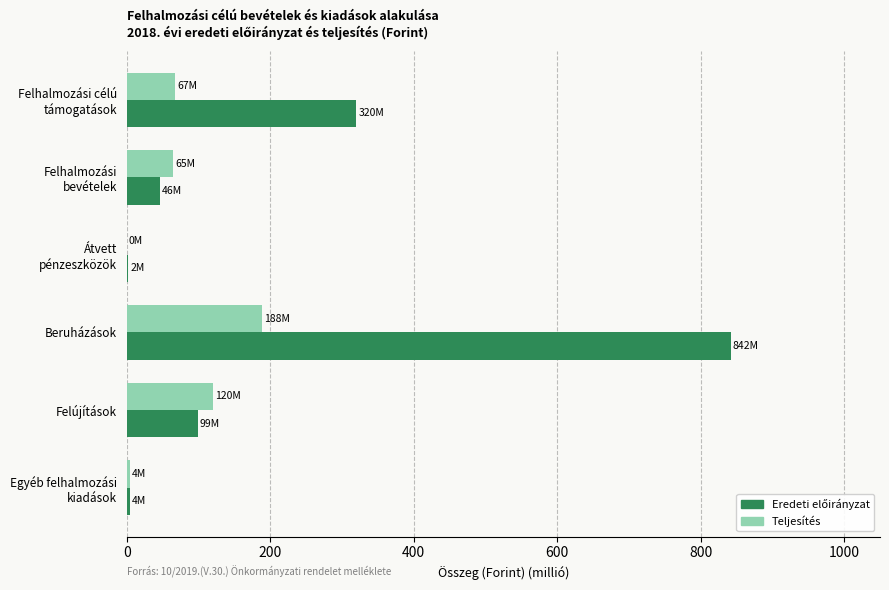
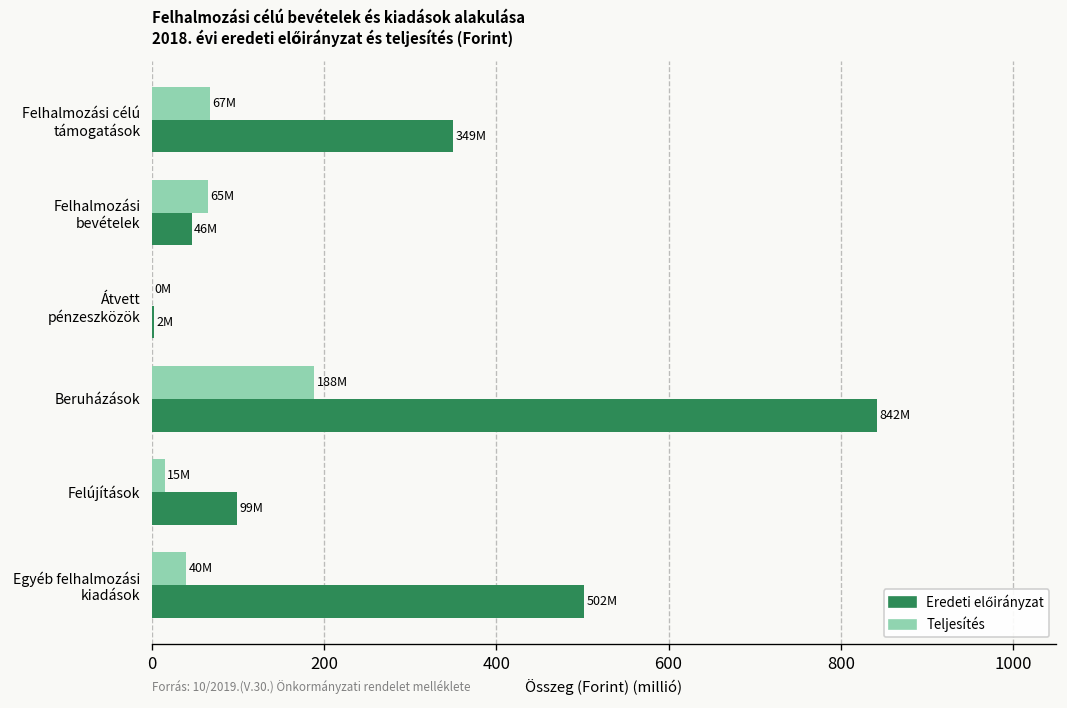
Eredeti előirányzat, Felhalmozási célú támogatások: 320M -> 349M
Teljesítés, Felújítások: 120M -> 15M
Teljesítés, Egyéb felhalmozási kiadások: 4M -> 40M
Eredeti előirányzat, Egyéb felhalmozási kiadások: 4M -> 502M
